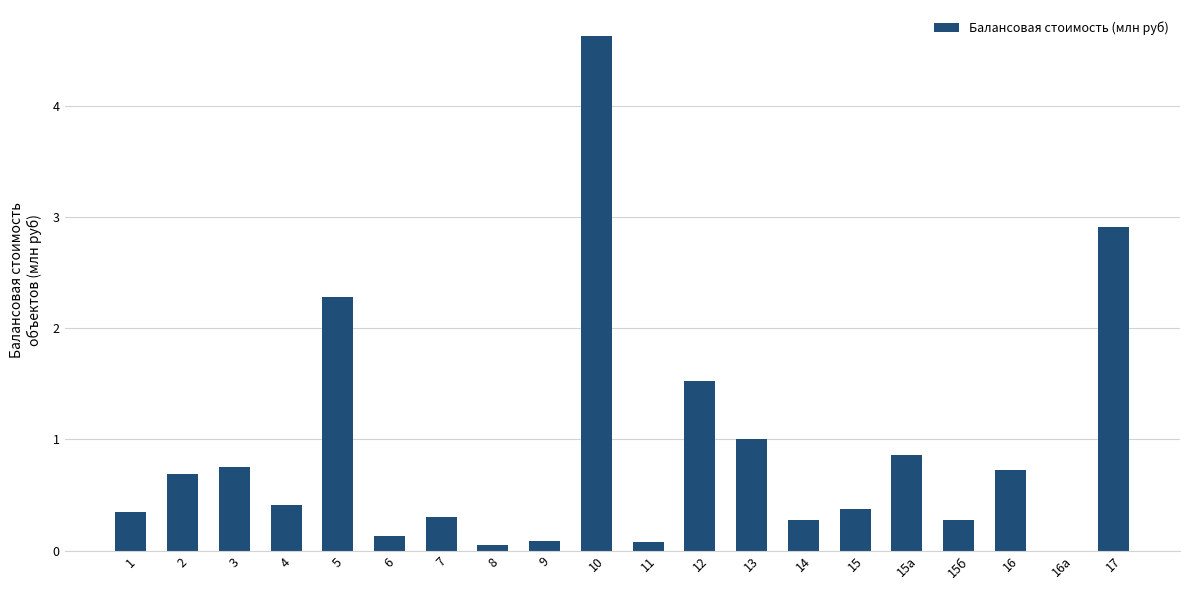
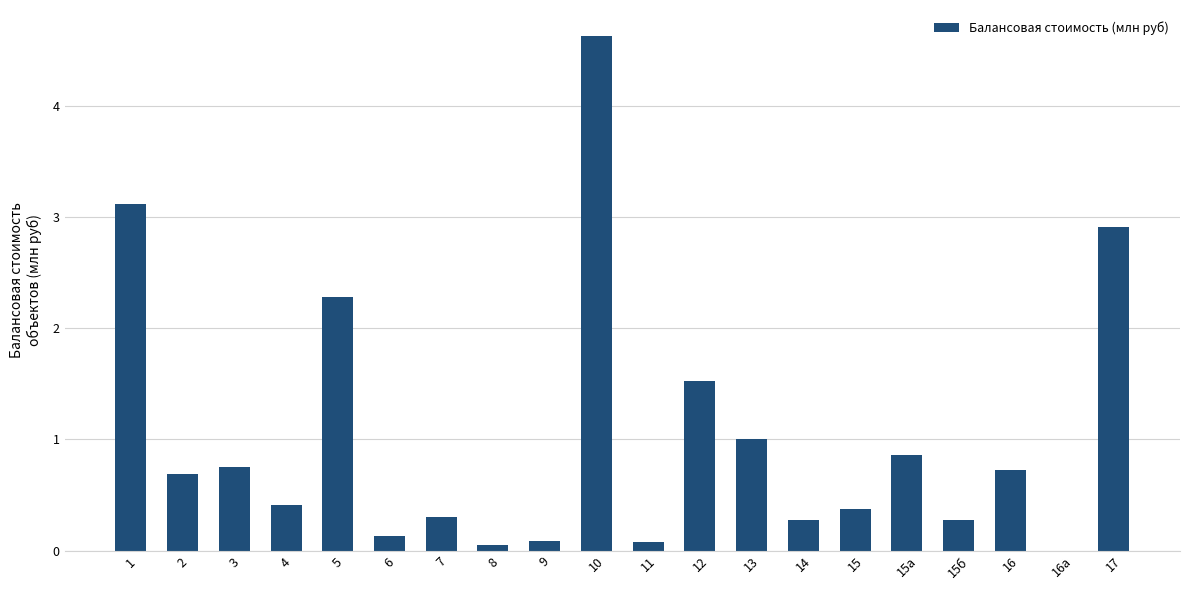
1: 0.34 -> 3.11
